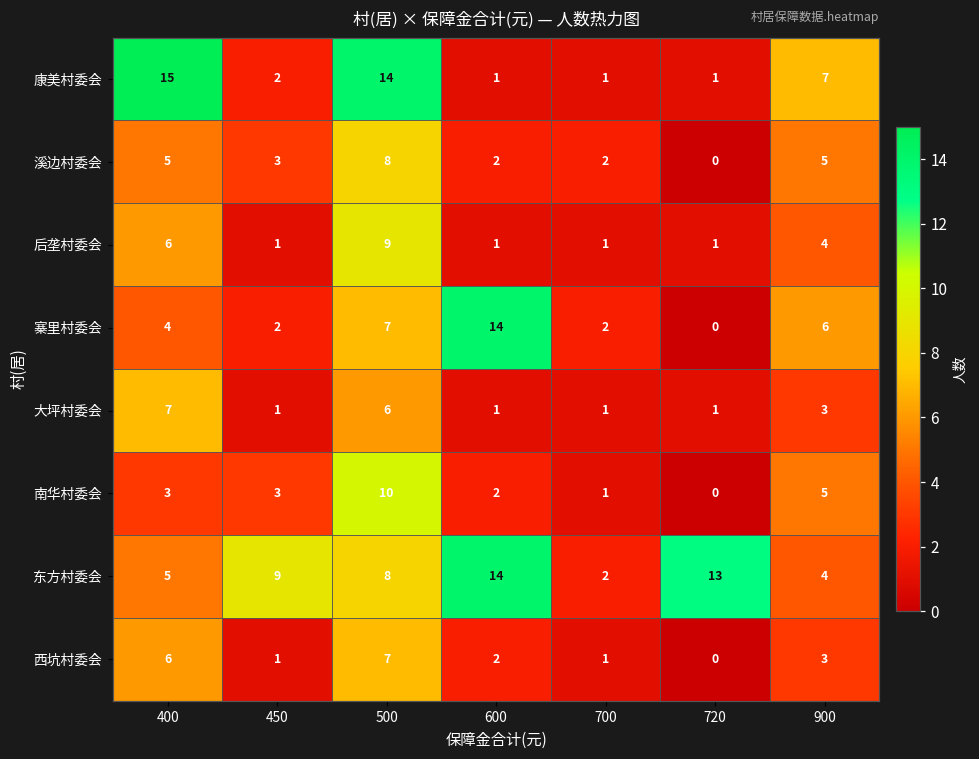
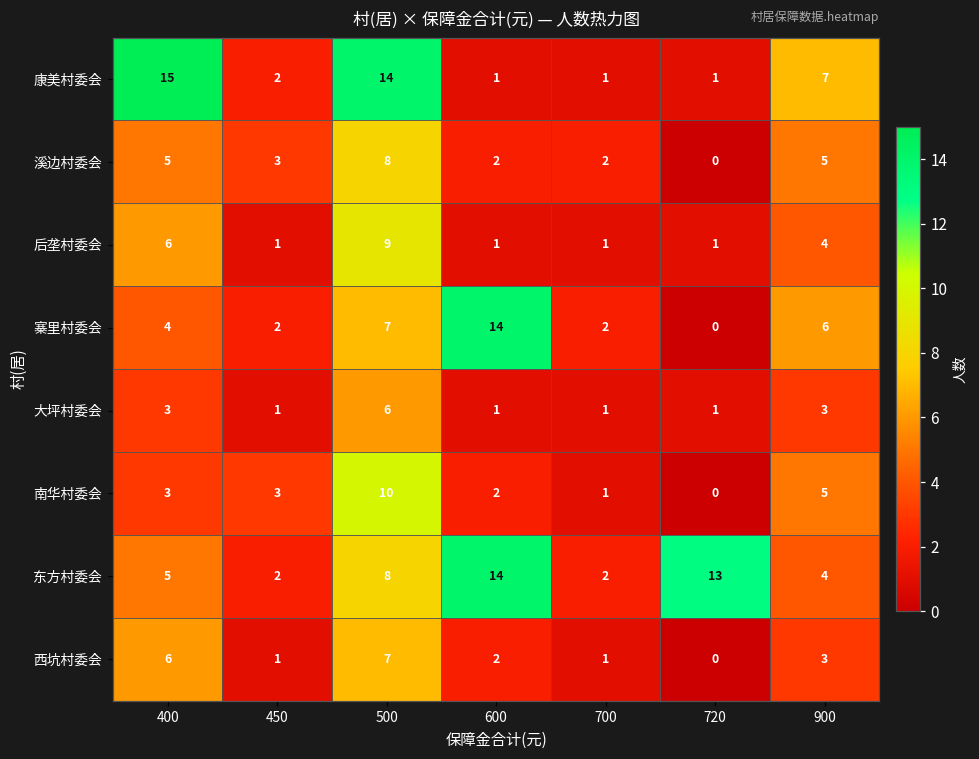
大坪村委会, 400: 7 -> 3
东方村委会, 450: 9 -> 2
